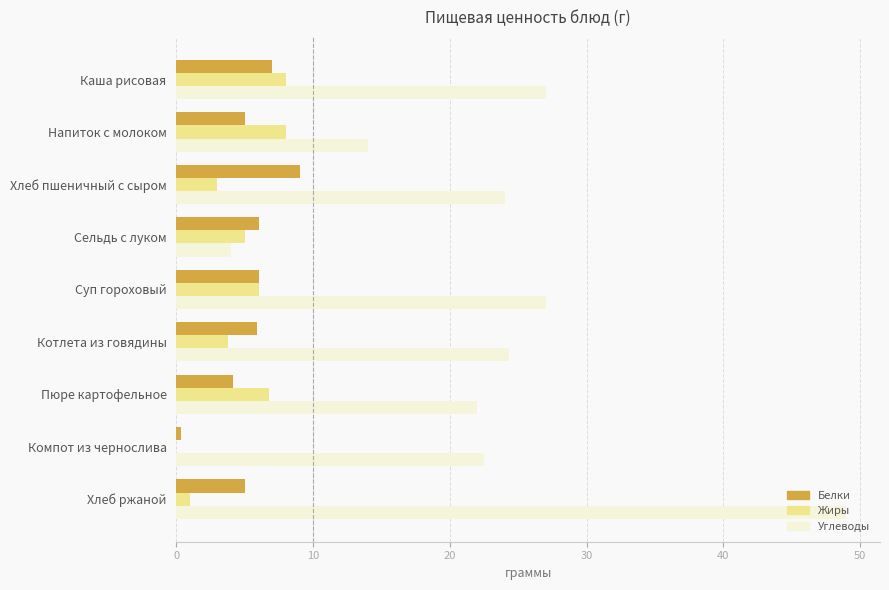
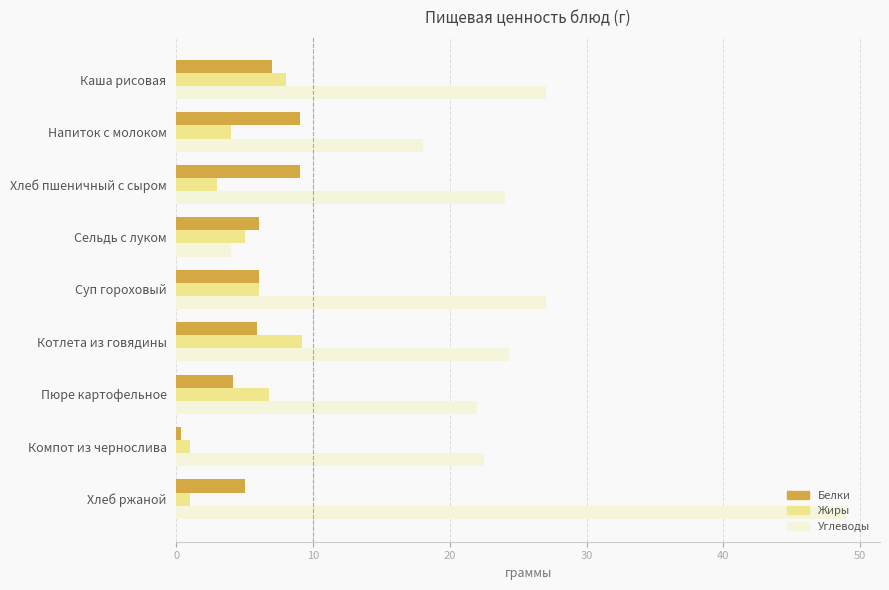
Белки, Напиток с молоком: 5 -> 9
Жиры, Напиток с молоком: 8 -> 4
Углеводы, Напиток с молоком: 14 -> 18
Жиры, Котлета из говядины: 3.8 -> 9.2
Жиры, Компот из чернослива: 0 -> 1
